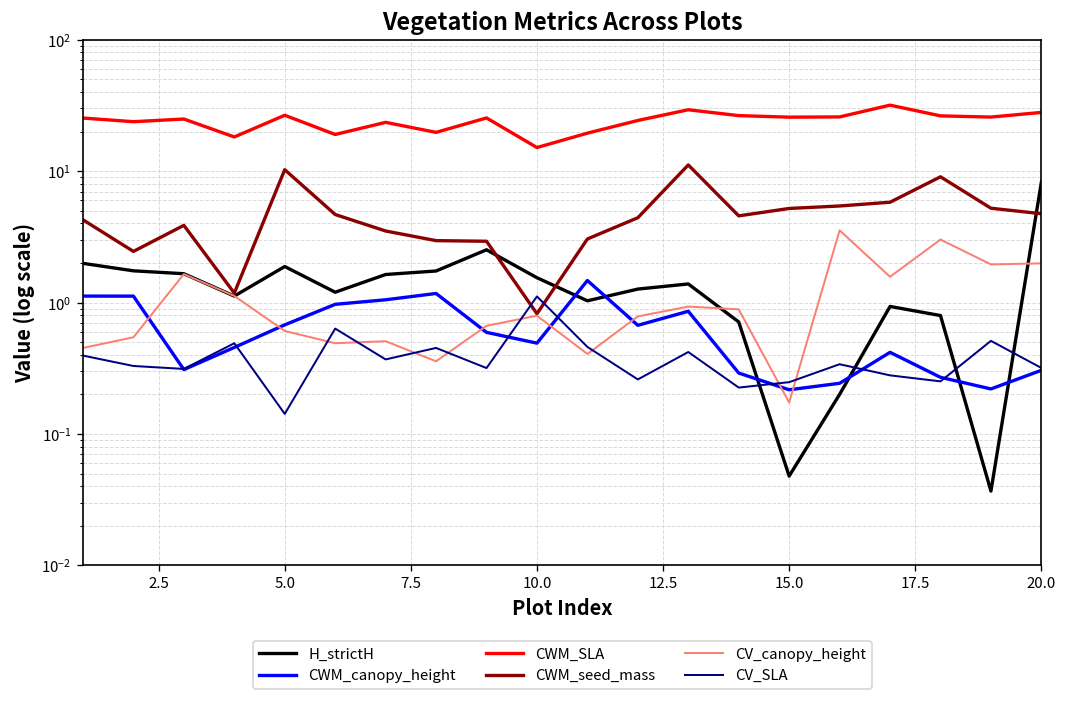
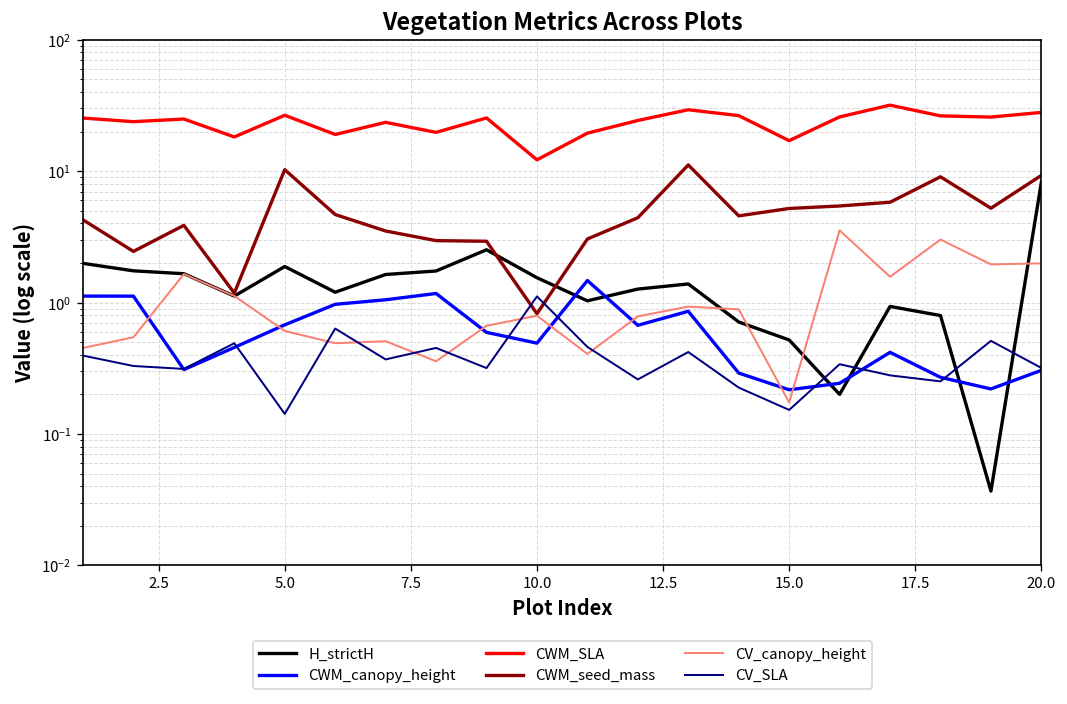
CWM_SLA, 10.0: 15 -> 12
H_strictH, 15.0: 0.05 -> 0.5
CWM_SLA, 15.0: 26 -> 17
CV_SLA, 15.0: 0.25 -> 0.15
CWM_seed_mass, 20.0: 4.7 -> 9
